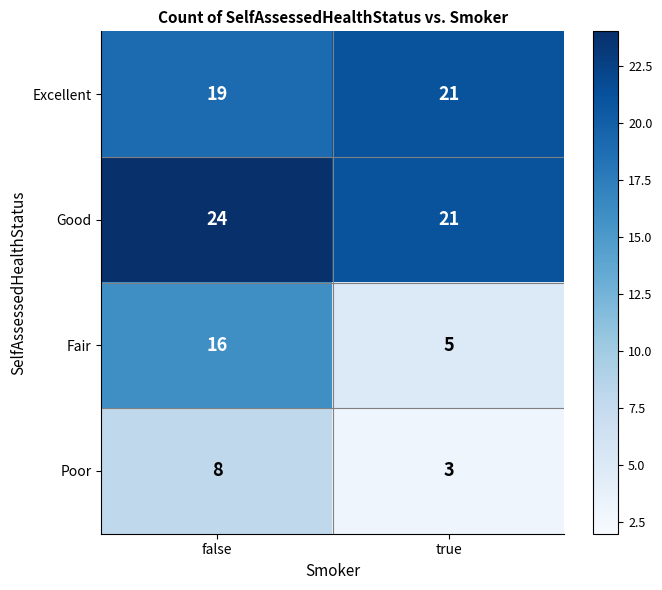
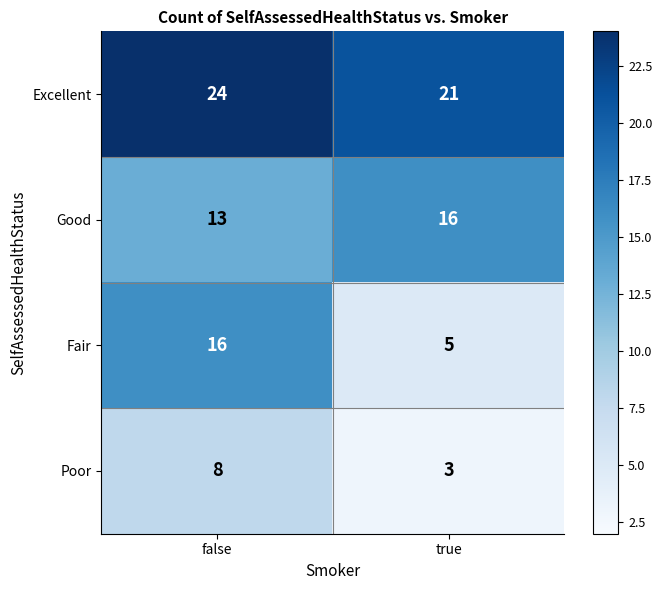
Excellent, false: 19 -> 24
Good, false: 24 -> 13
Good, true: 21 -> 16
